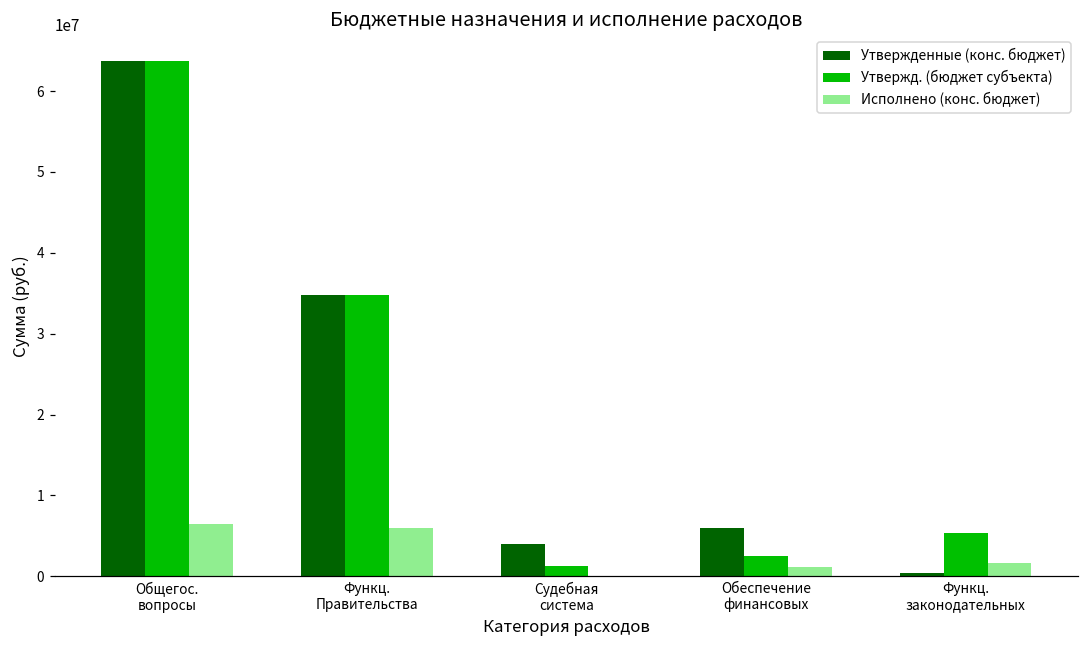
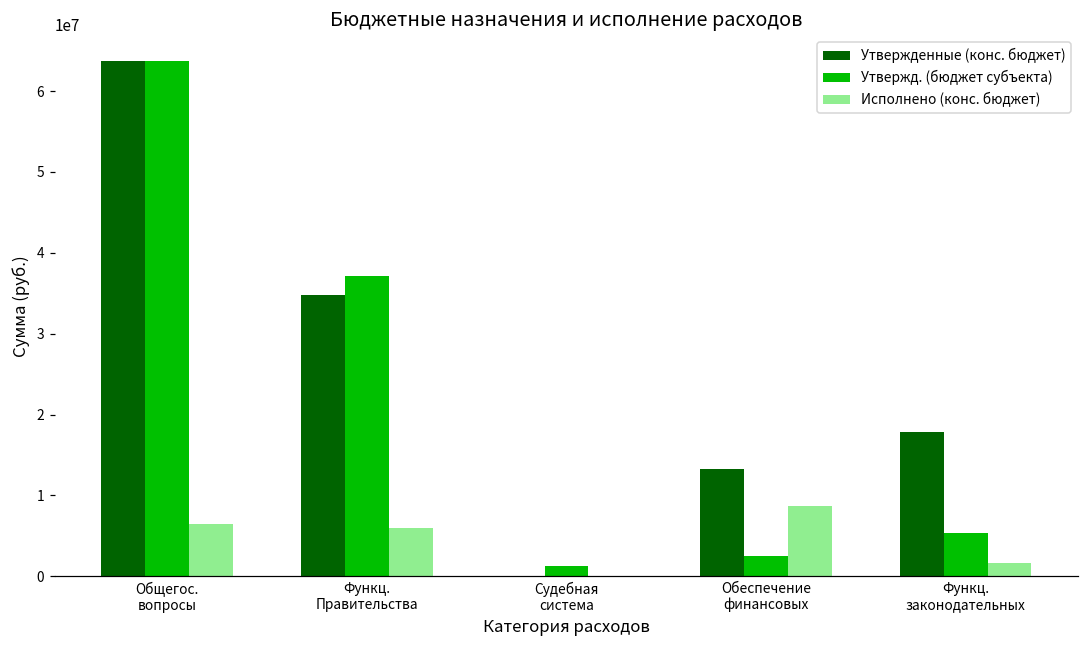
Утвержд. (бюджет субъекта), Функц. Правительства: 35000000 -> 37000000
Утвержденные (конс. бюджет), Судебная система: 4000000 -> 0
Утвержденные (конс. бюджет), Обеспечение финансовых: 6000000 -> 13000000
Исполнено (конс. бюджет), Обеспечение финансовых: 1000000 -> 9000000
Утвержденные (конс. бюджет), Функц. законодательных: 0 -> 18000000
